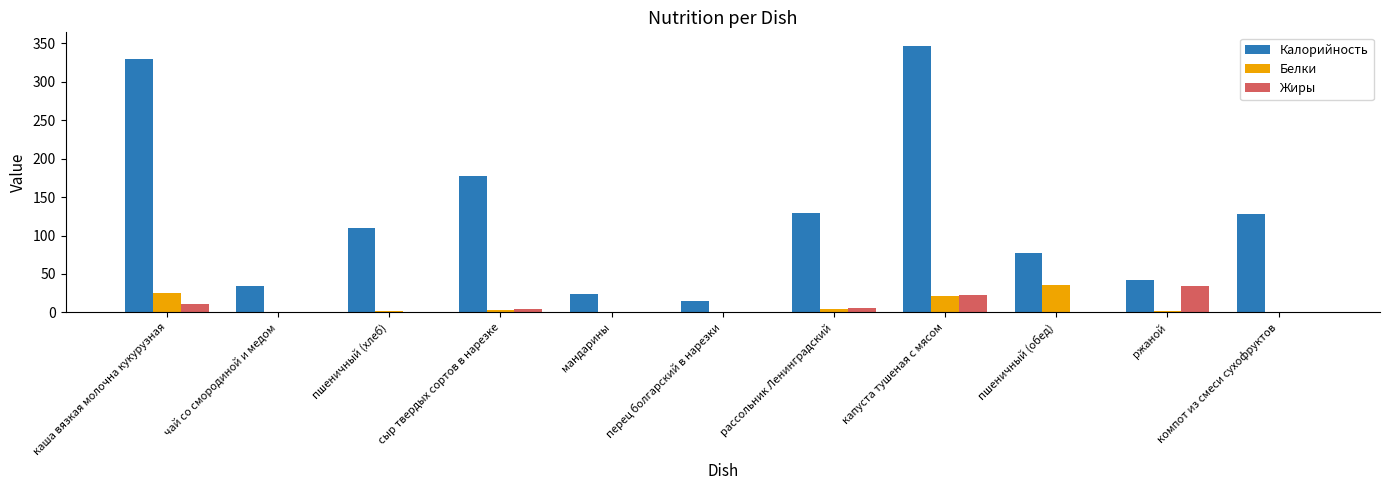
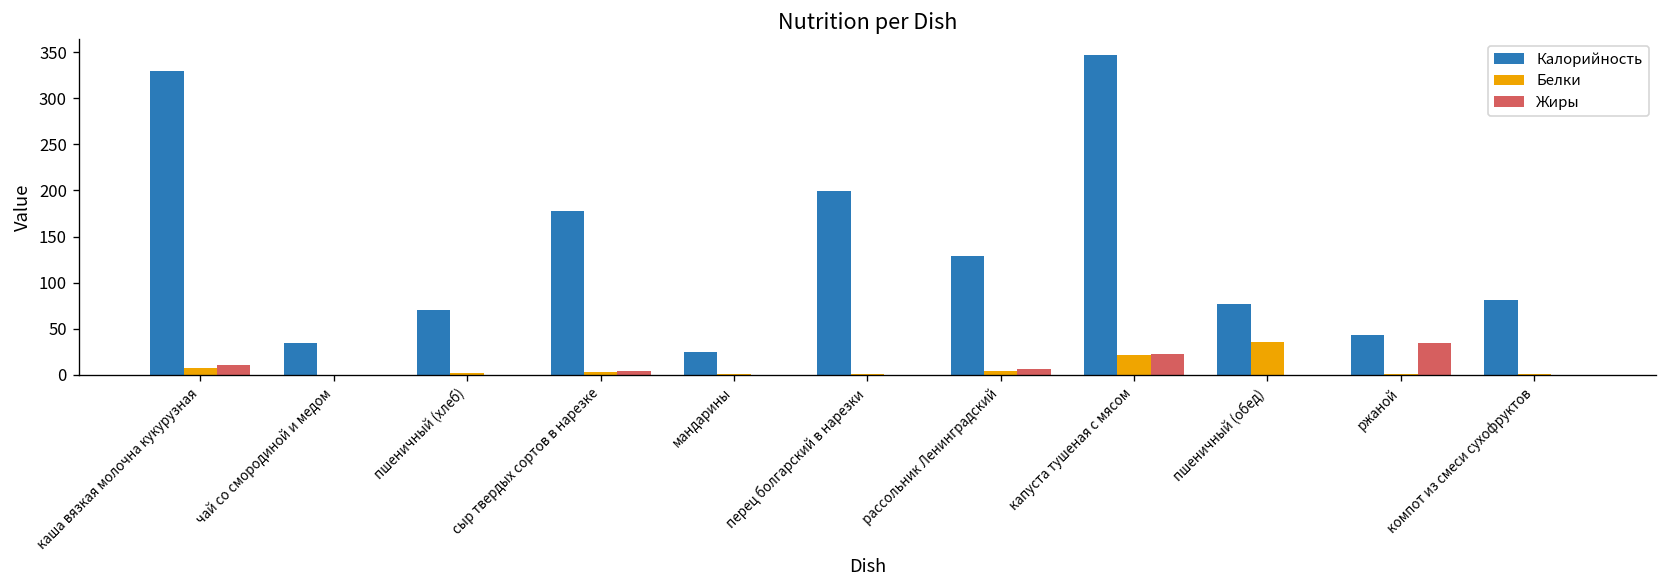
Белки, каша вязкая молочна кукурузная: 20 -> 10
Калорийность, пшеничный (хлеб): 110 -> 70
Калорийность, перец болгарский в нарезки: 20 -> 200
Калорийность, компот из смеси сухофруктов: 130 -> 80
